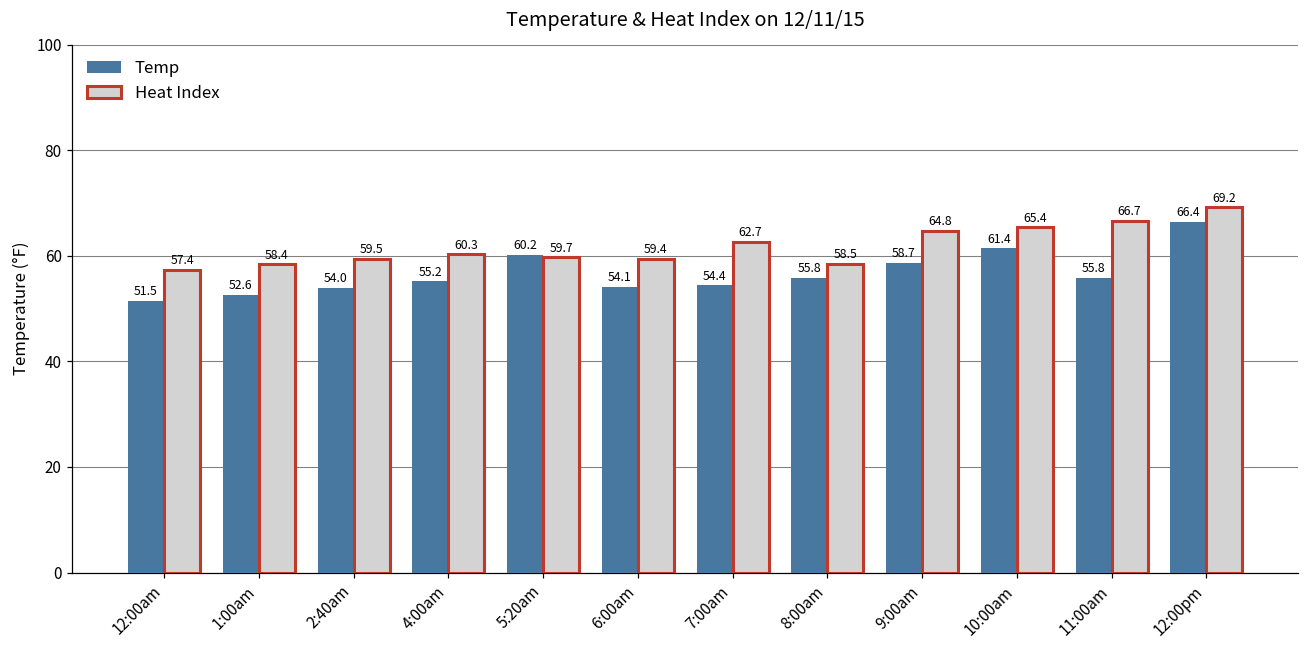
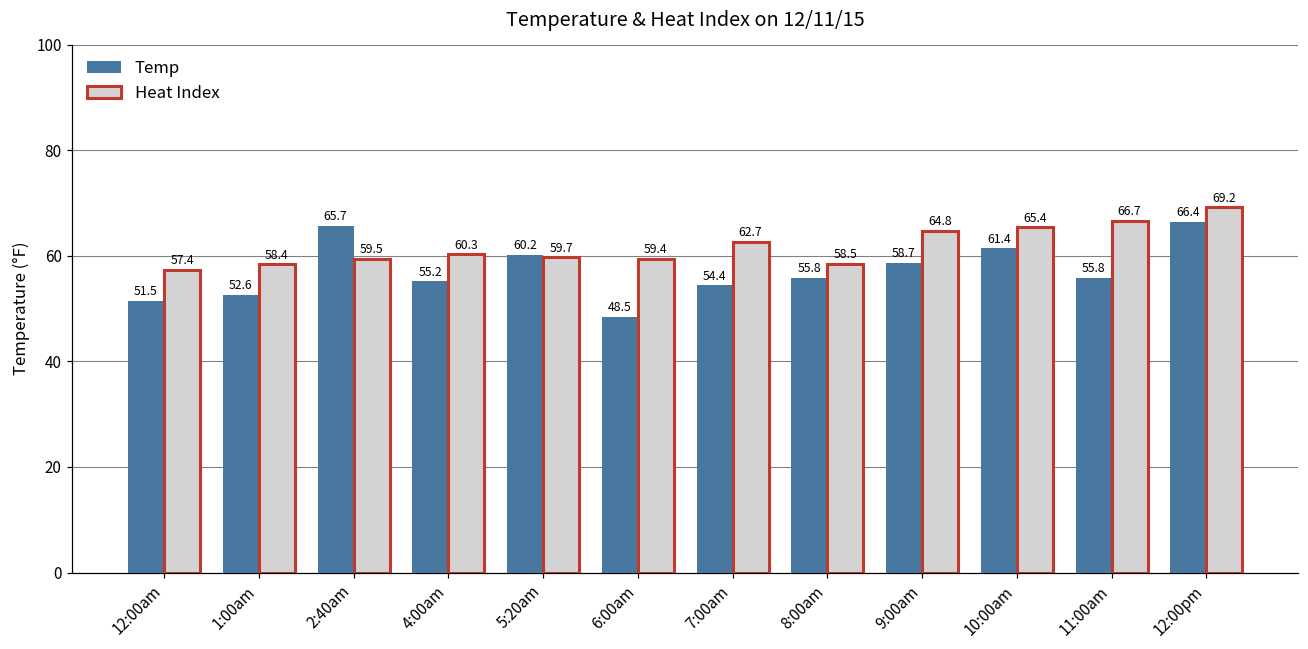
Temp, 2:40am: 54.0 -> 65.7
Temp, 6:00am: 54.1 -> 48.5
